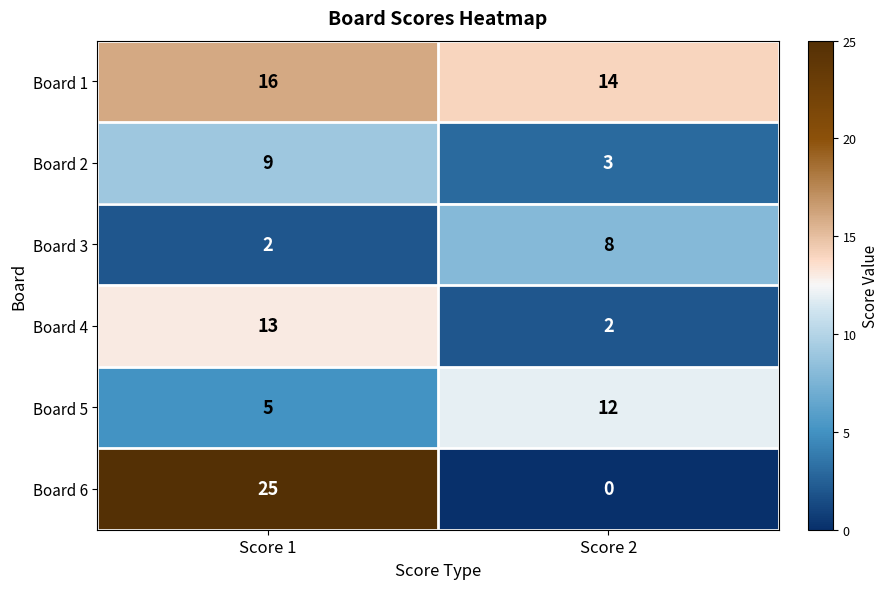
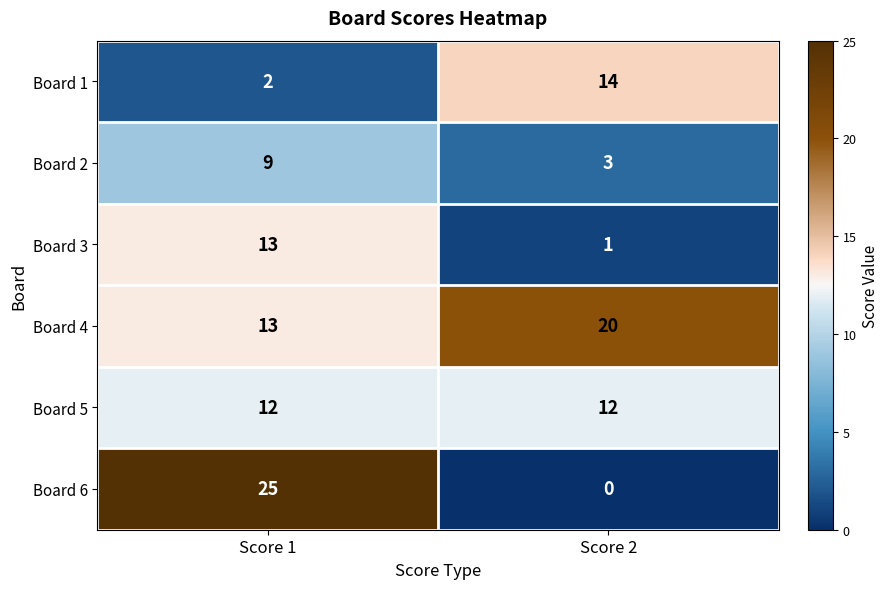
Board 1, Score 1: 16 -> 2
Board 3, Score 1: 2 -> 13
Board 3, Score 2: 8 -> 1
Board 4, Score 2: 2 -> 20
Board 5, Score 1: 5 -> 12
